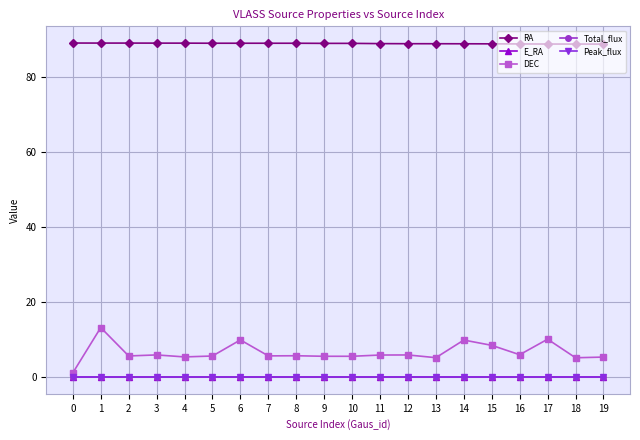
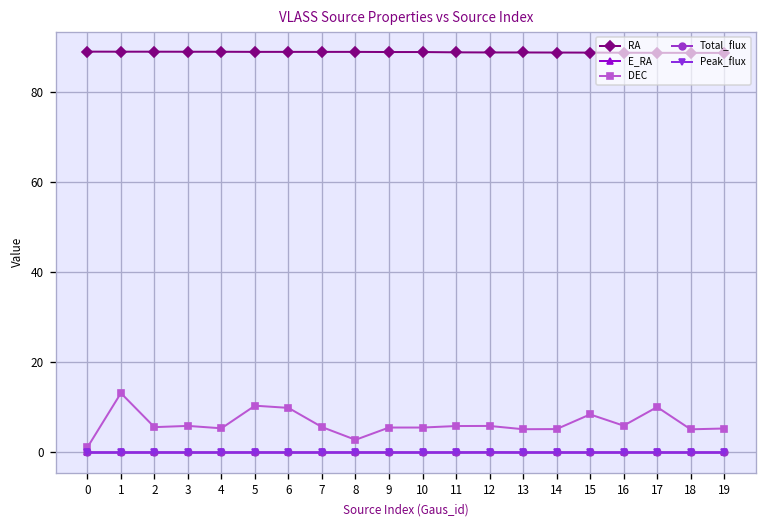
DEC, 5: 6 -> 10
DEC, 8: 6 -> 3
DEC, 14: 10 -> 5
